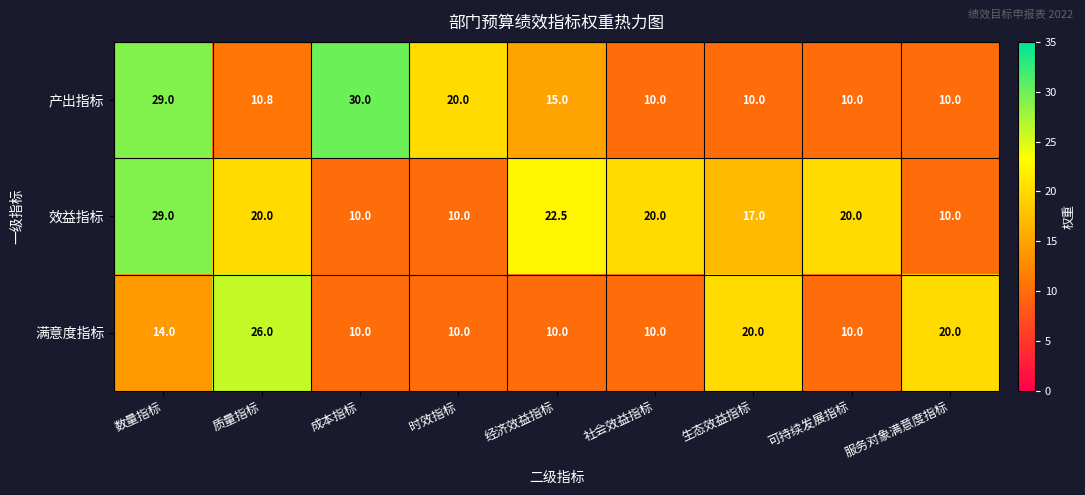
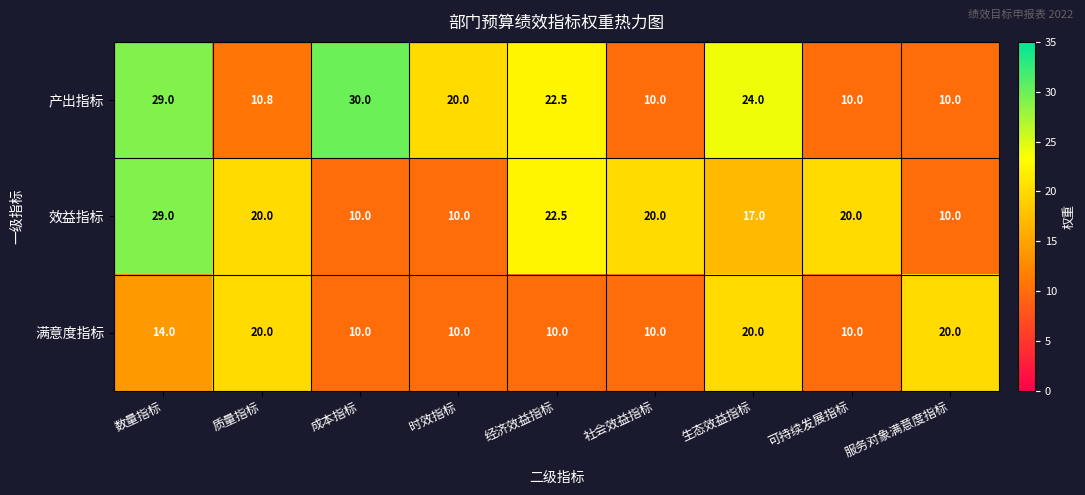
产出指标, 经济效益指标: 15.0 -> 22.5
产出指标, 生态效益指标: 10.0 -> 24.0
满意度指标, 质量指标: 26.0 -> 20.0
